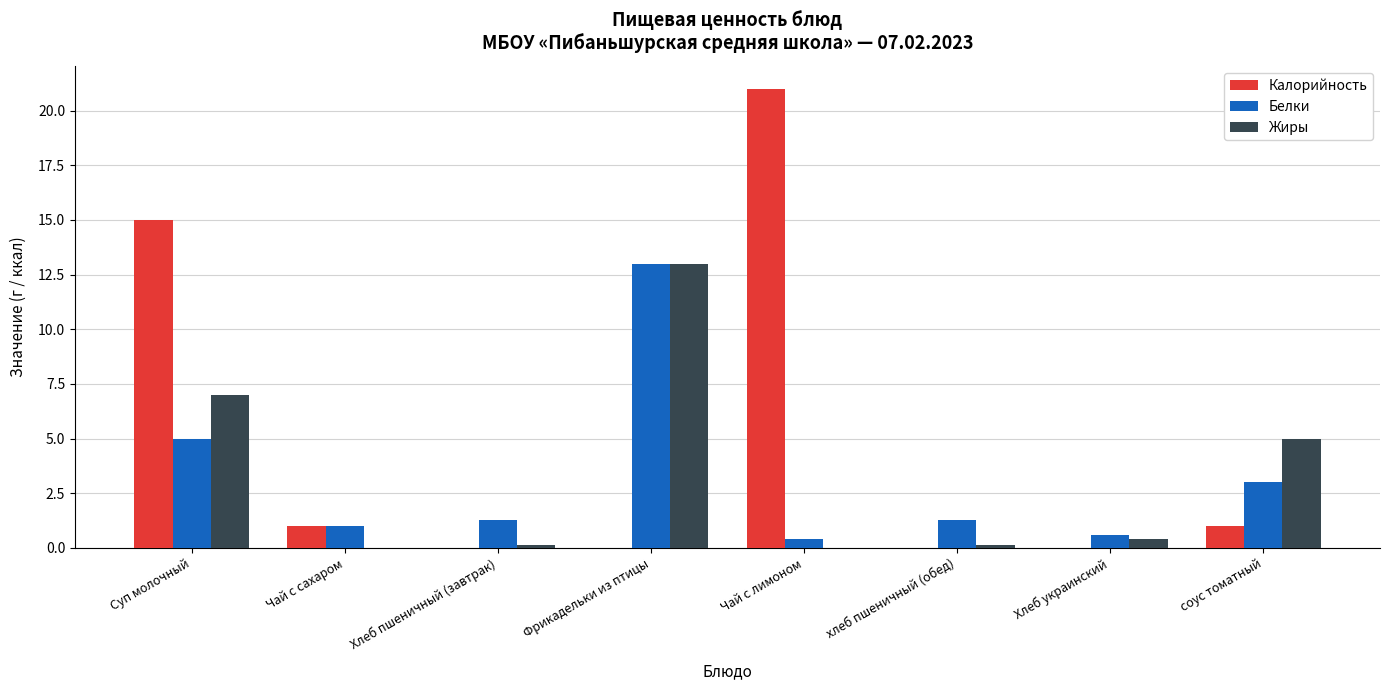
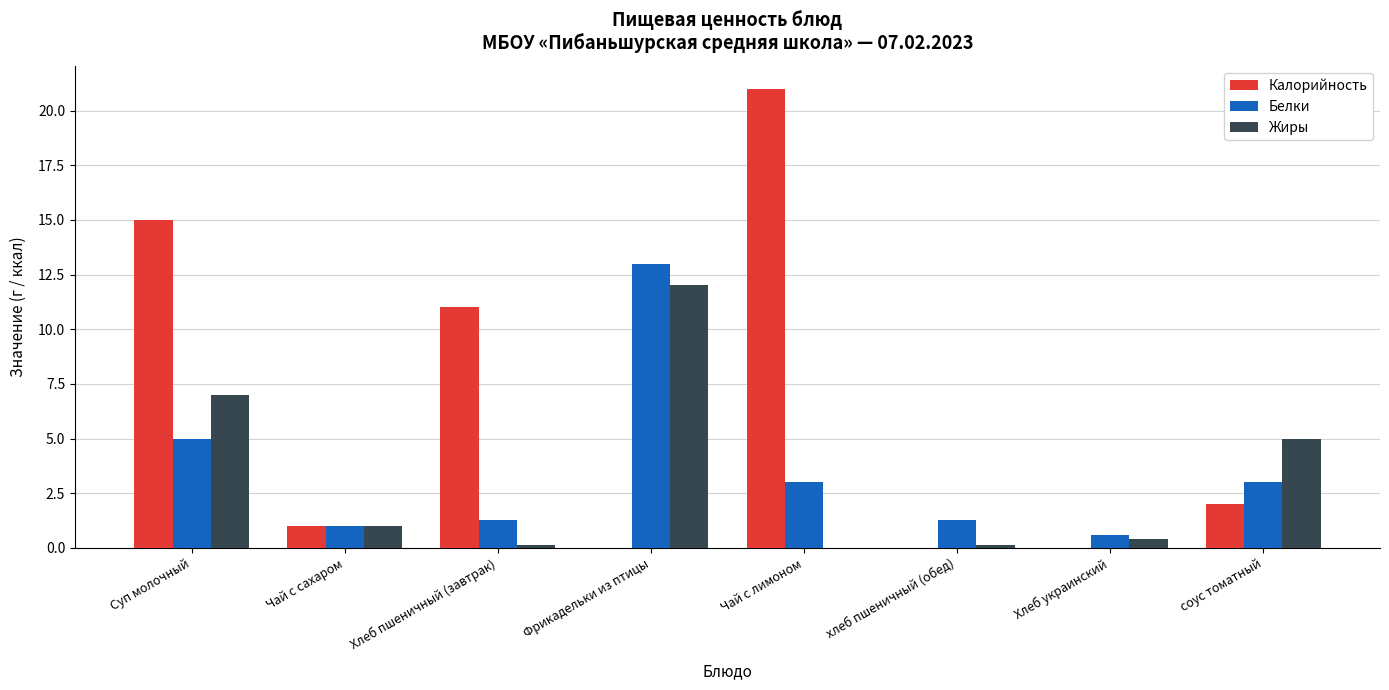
Жиры, Чай с сахаром: 0 -> 1
Калорийность, Хлеб пшеничный (завтрак): 0 -> 11
Жиры, Фрикадельки из птицы: 13 -> 12
Белки, Чай с лимоном: 0.4 -> 3.0
Калорийность, соус томатный: 1 -> 2
